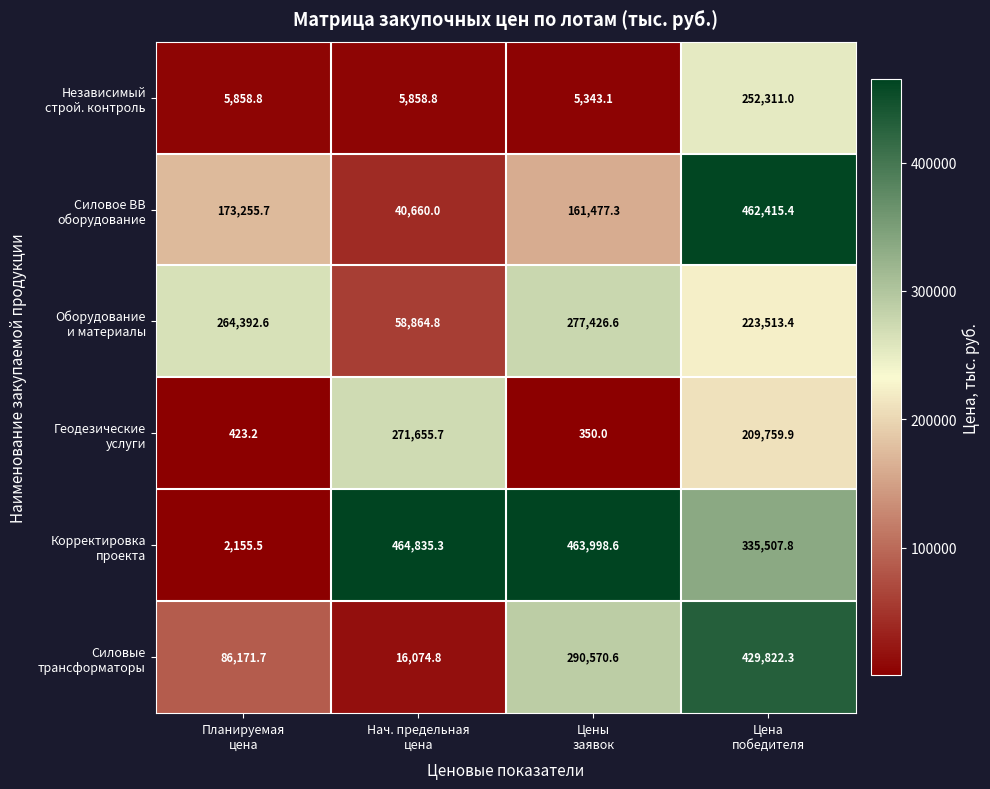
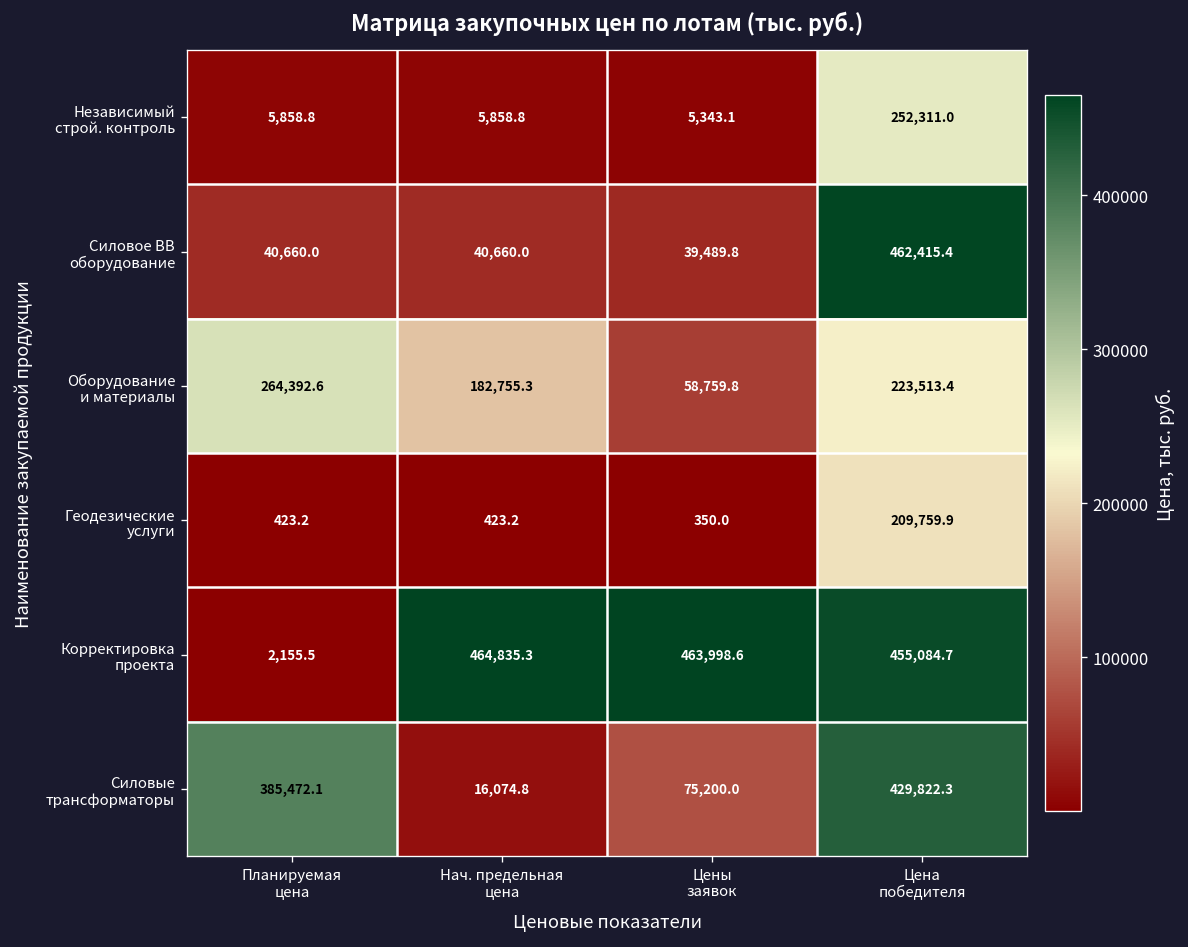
Силовое ВВ оборудование, Планируемая цена: 173,255.7 -> 40,660.0
Силовое ВВ оборудование, Цены заявок: 161,477.3 -> 39,489.8
Оборудование и материалы, Нач. предельная цена: 58,864.8 -> 182,755.3
Оборудование и материалы, Цены заявок: 277,426.6 -> 58,759.8
Геодезические услуги, Нач. предельная цена: 271,655.7 -> 423.2
Корректировка проекта, Цена победителя: 335,507.8 -> 455,084.7
Силовые трансформаторы, Планируемая цена: 86,171.7 -> 385,472.1
Силовые трансформаторы, Цены заявок: 290,570.6 -> 75,200.0
